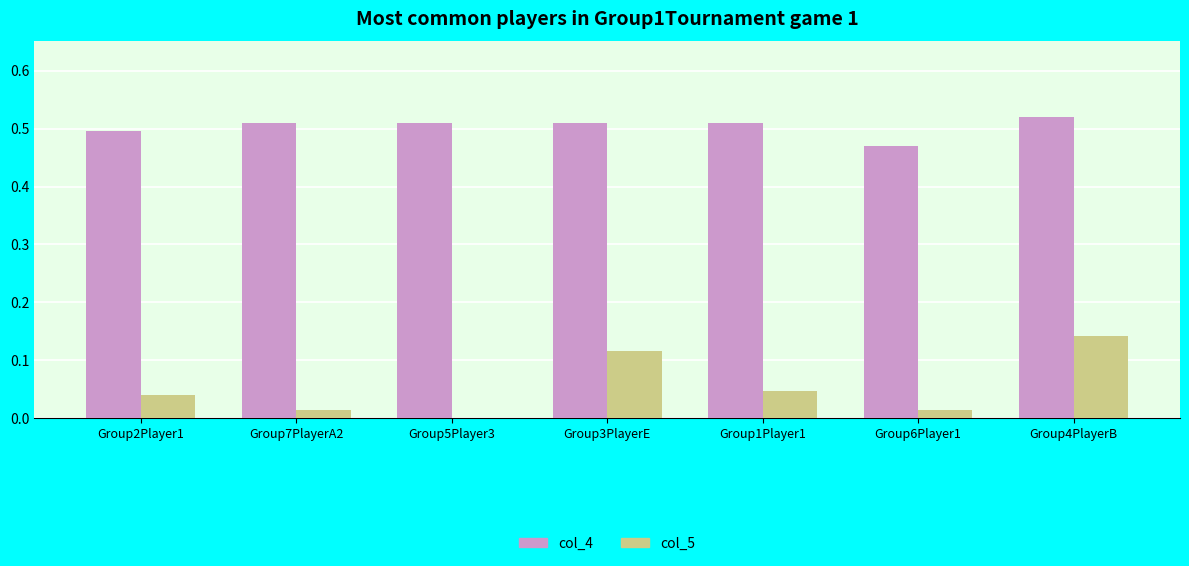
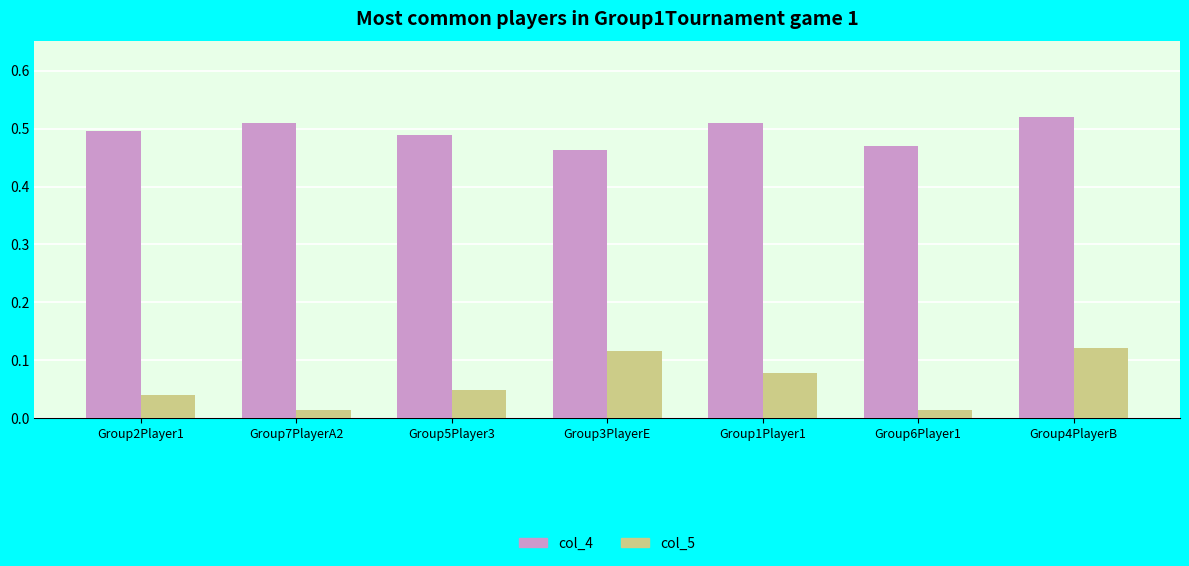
col_4, Group5Player3: 0.51 -> 0.49
col_5, Group5Player3: 0.00 -> 0.05
col_4, Group3PlayerE: 0.51 -> 0.46
col_5, Group1Player1: 0.05 -> 0.08
col_5, Group4PlayerB: 0.14 -> 0.12
